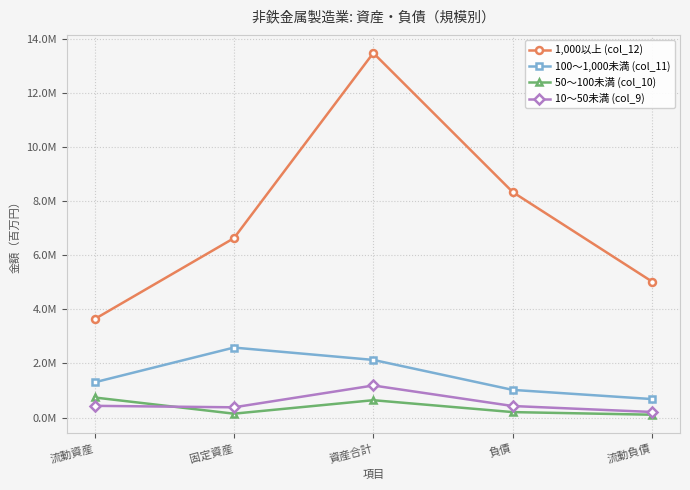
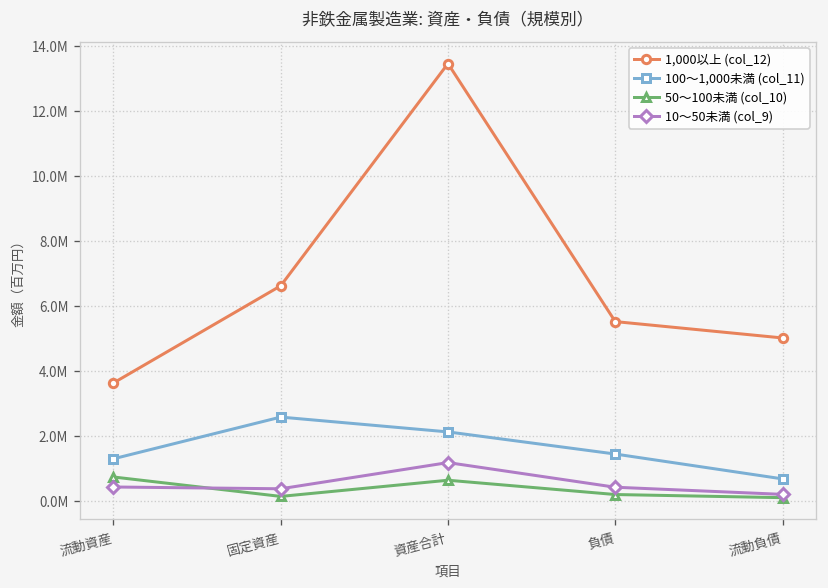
1,000以上 (col_12), 負債: 8300000 -> 5500000
100～1,000未満 (col_11), 負債: 1000000 -> 1400000
